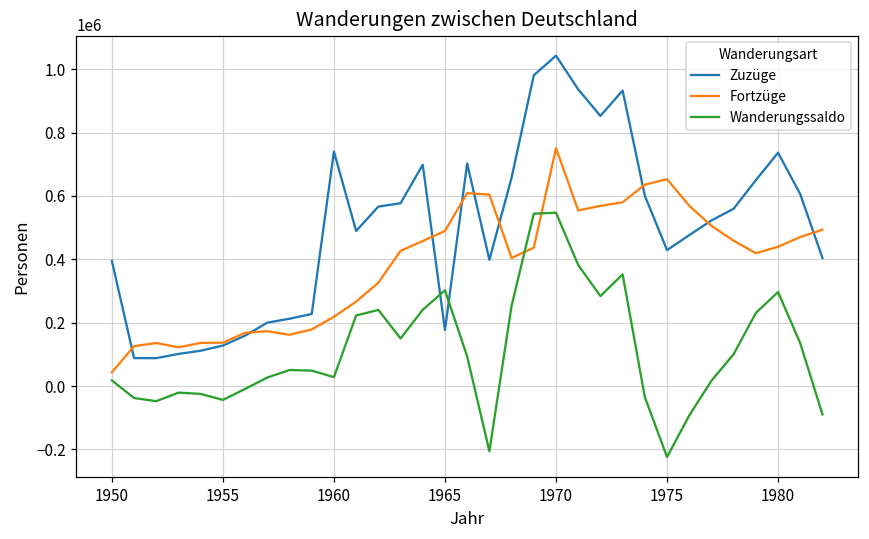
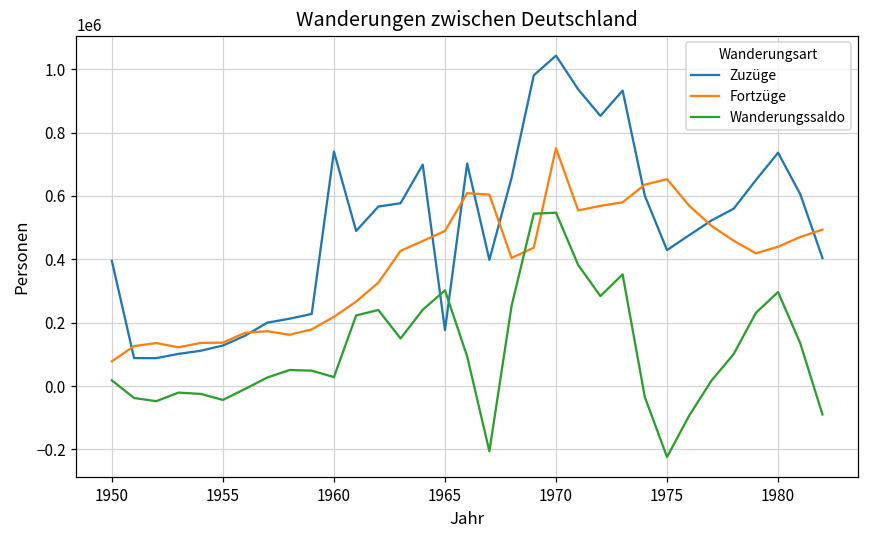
Fortzüge, 1950: 40000 -> 80000
